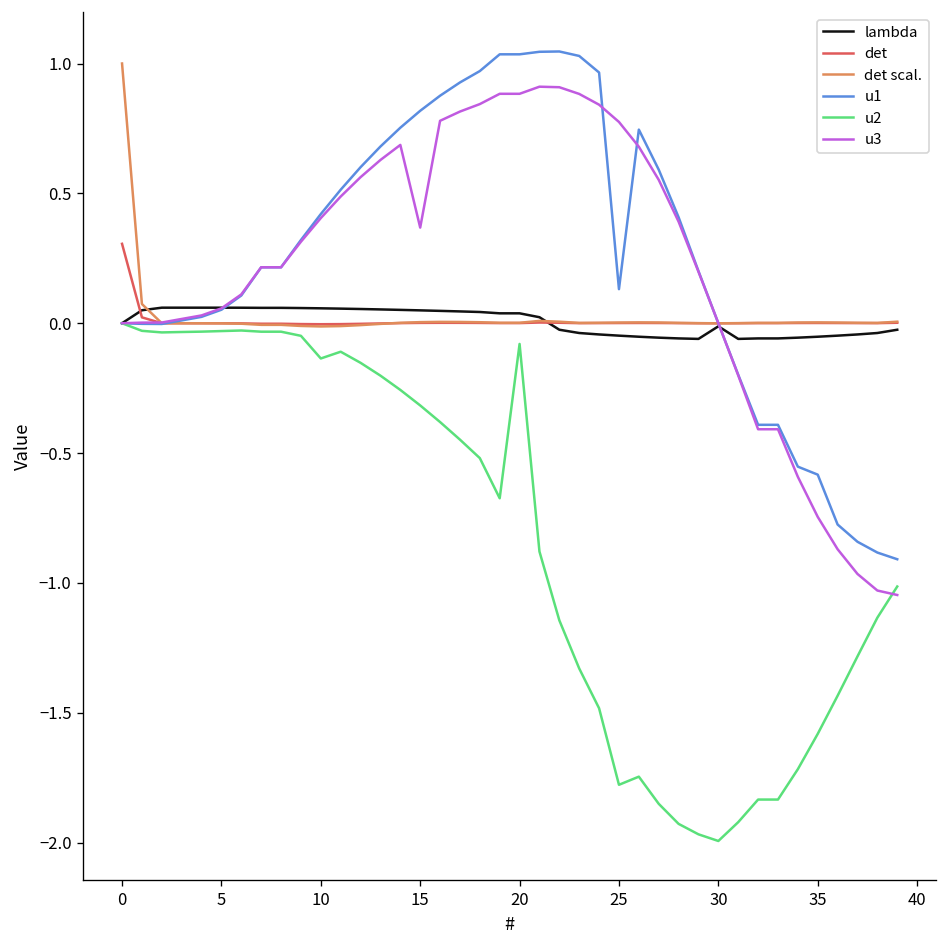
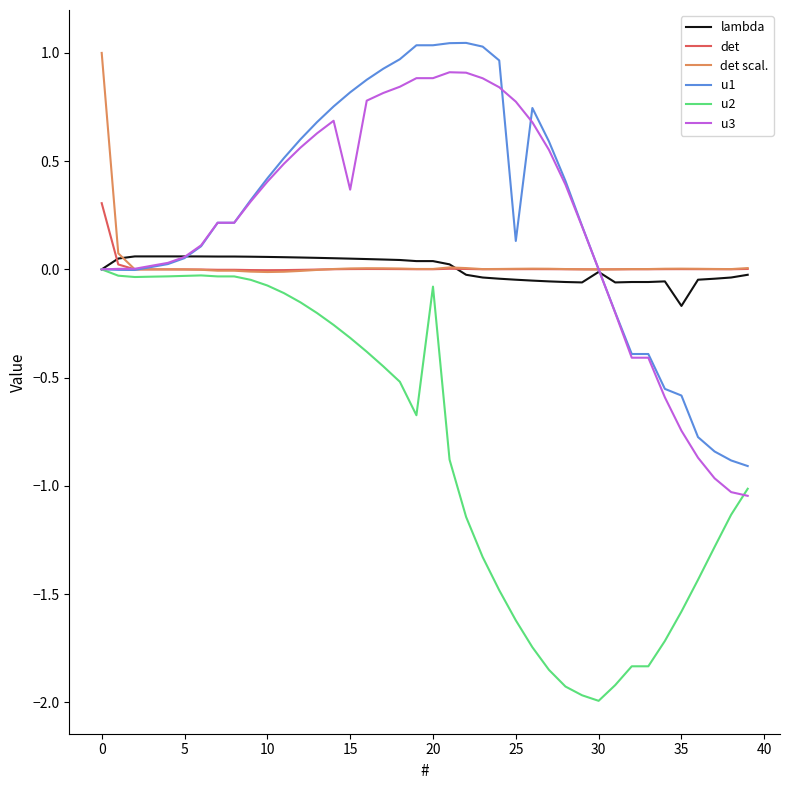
u2, 10: -0.14 -> -0.07
u2, 25: -1.78 -> -1.62
lambda, 35: -0.05 -> -0.17
